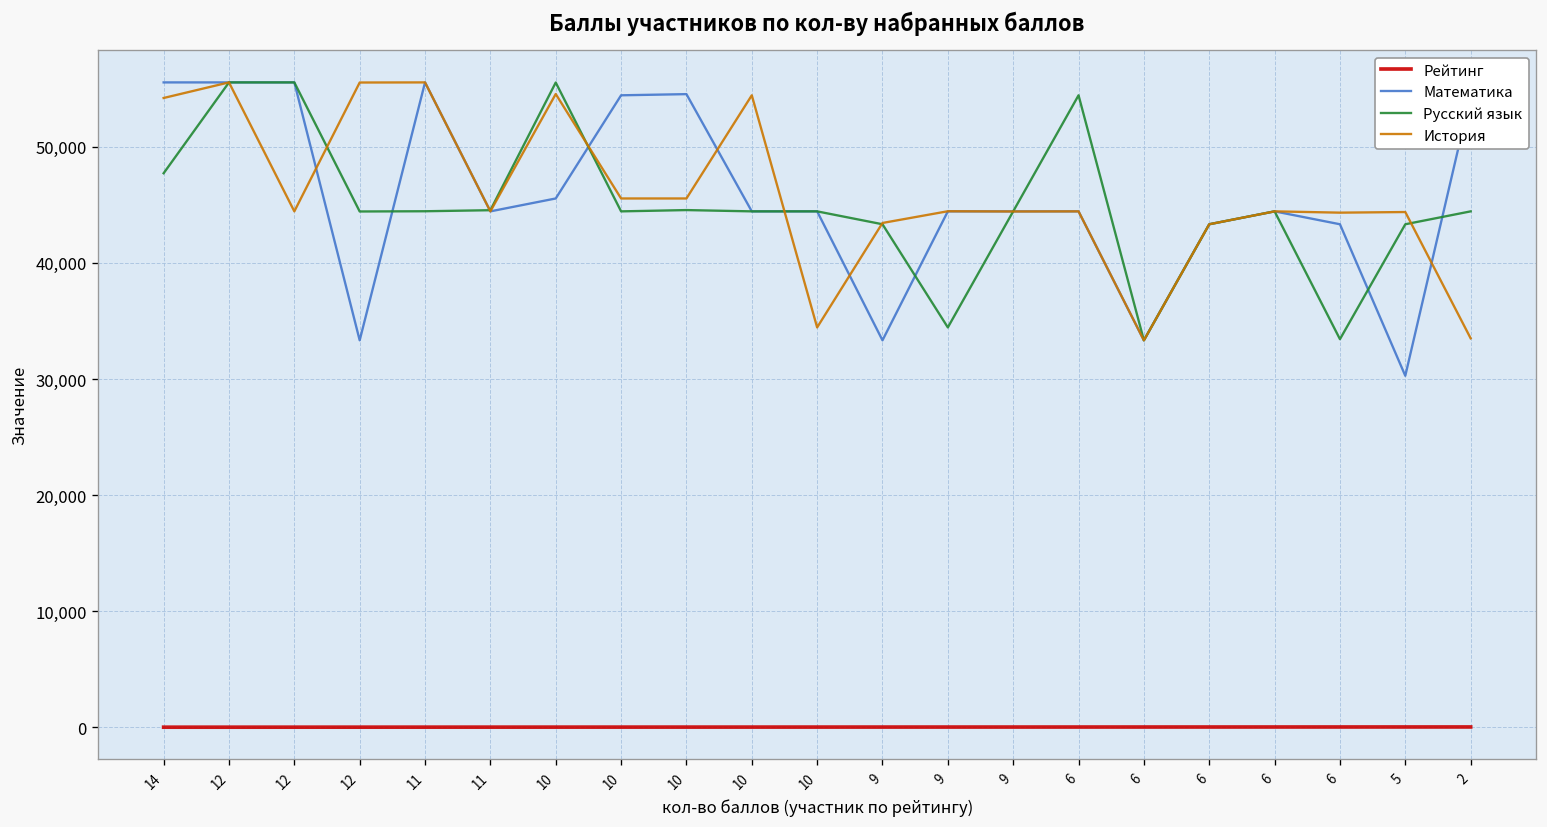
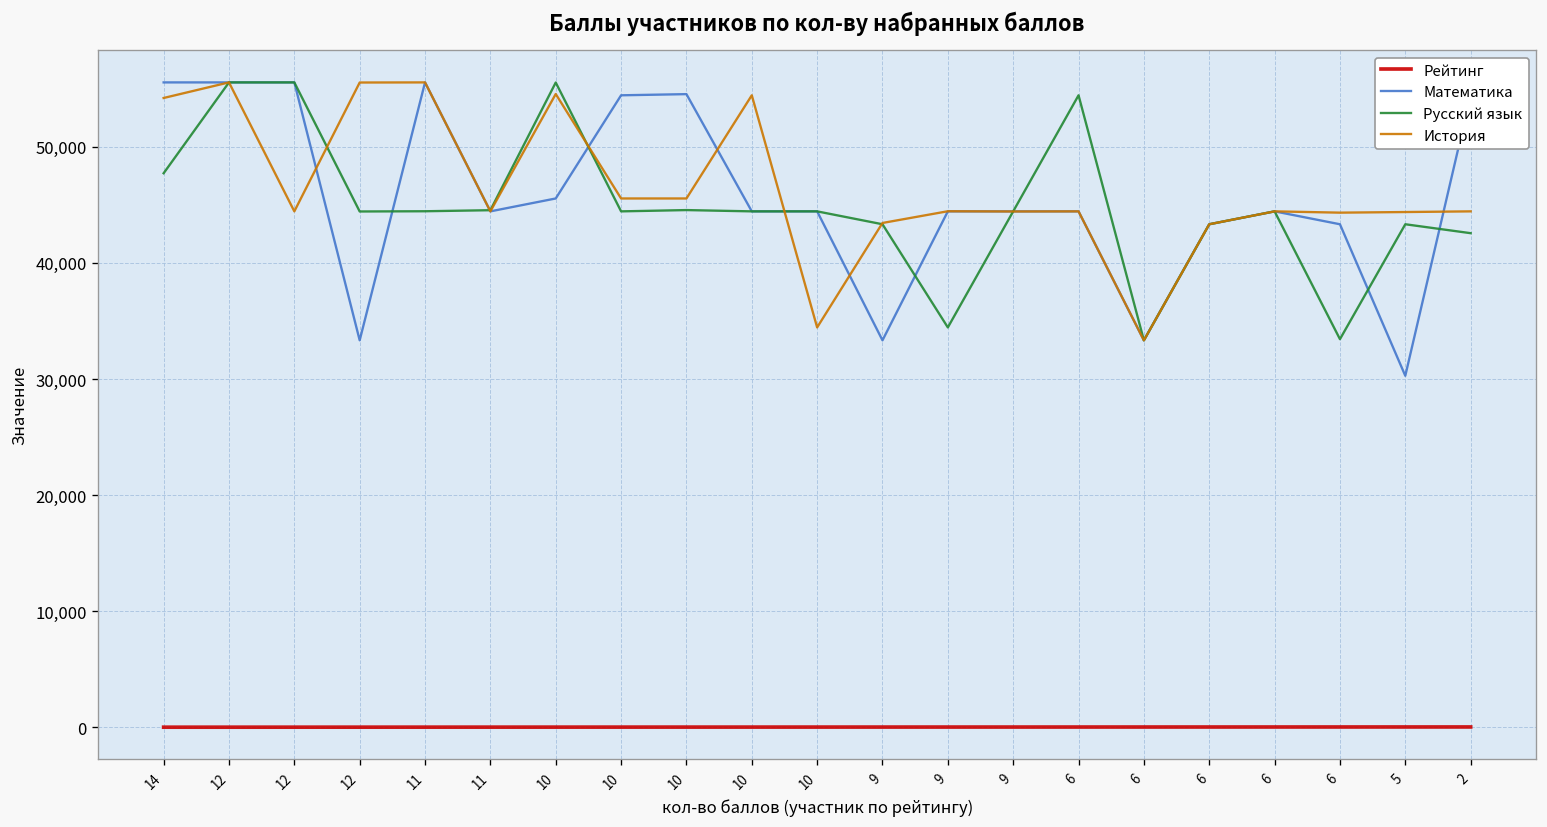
Русский язык, 2: 44,000 -> 43,000
История, 2: 34,000 -> 44,000
